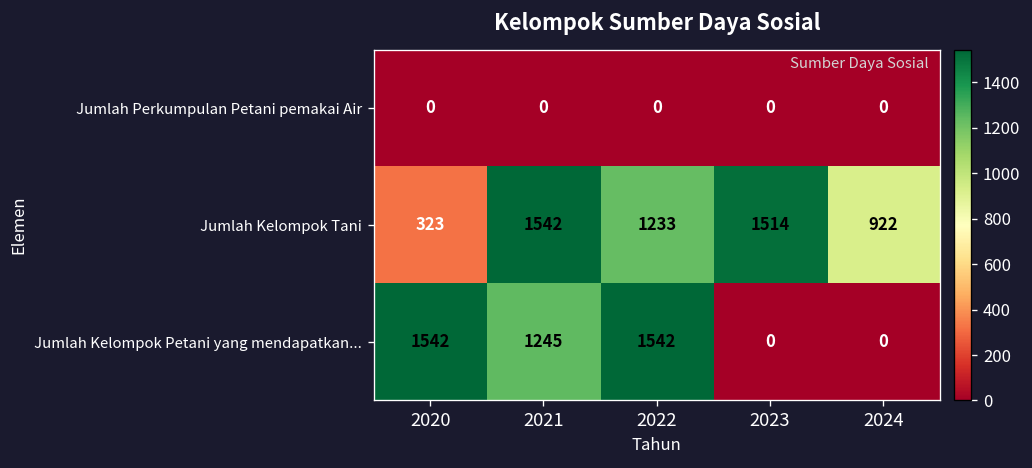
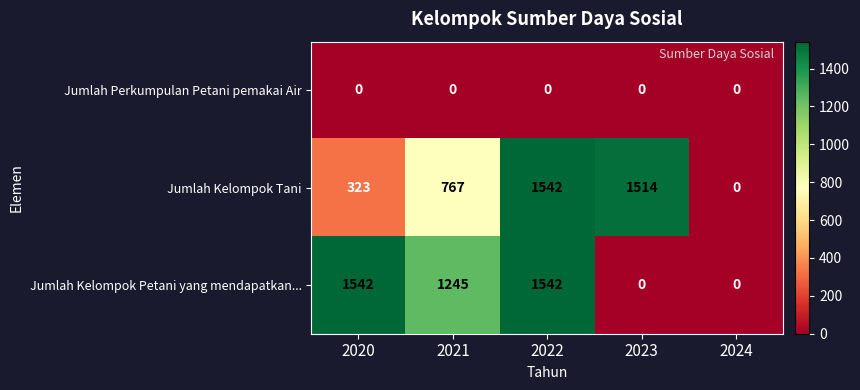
Jumlah Kelompok Tani, 2021: 1542 -> 767
Jumlah Kelompok Tani, 2022: 1233 -> 1542
Jumlah Kelompok Tani, 2024: 922 -> 0
